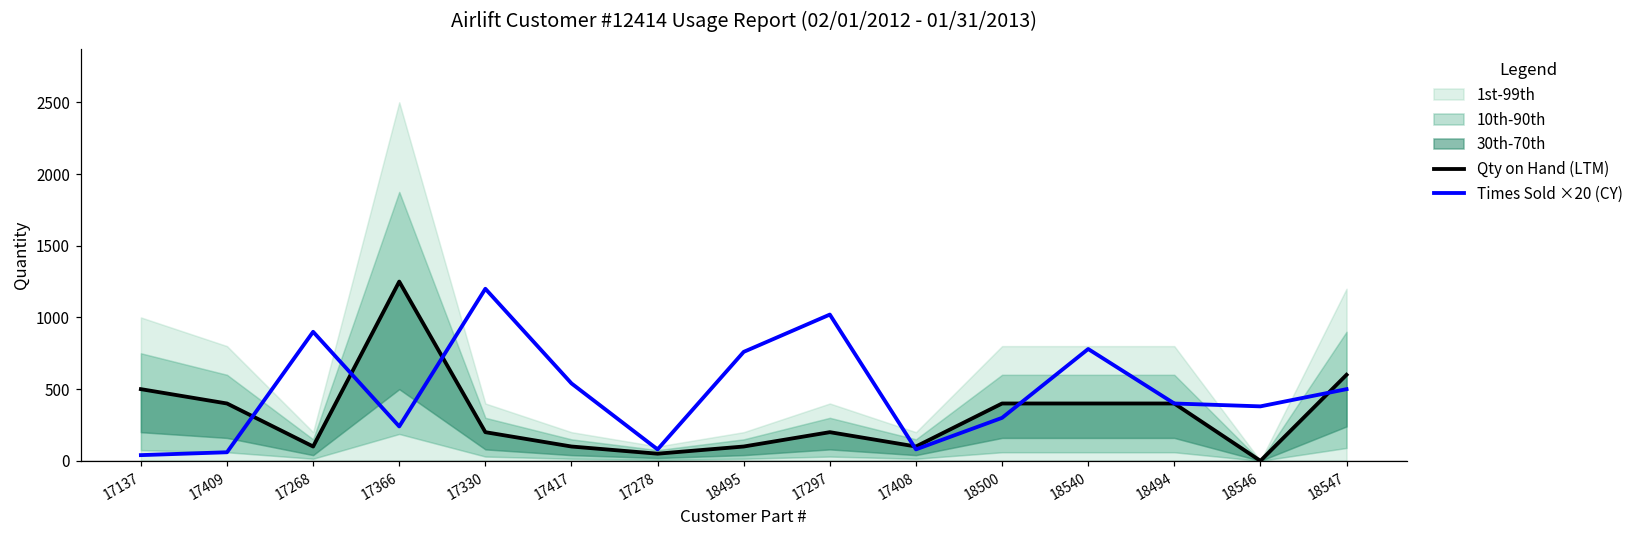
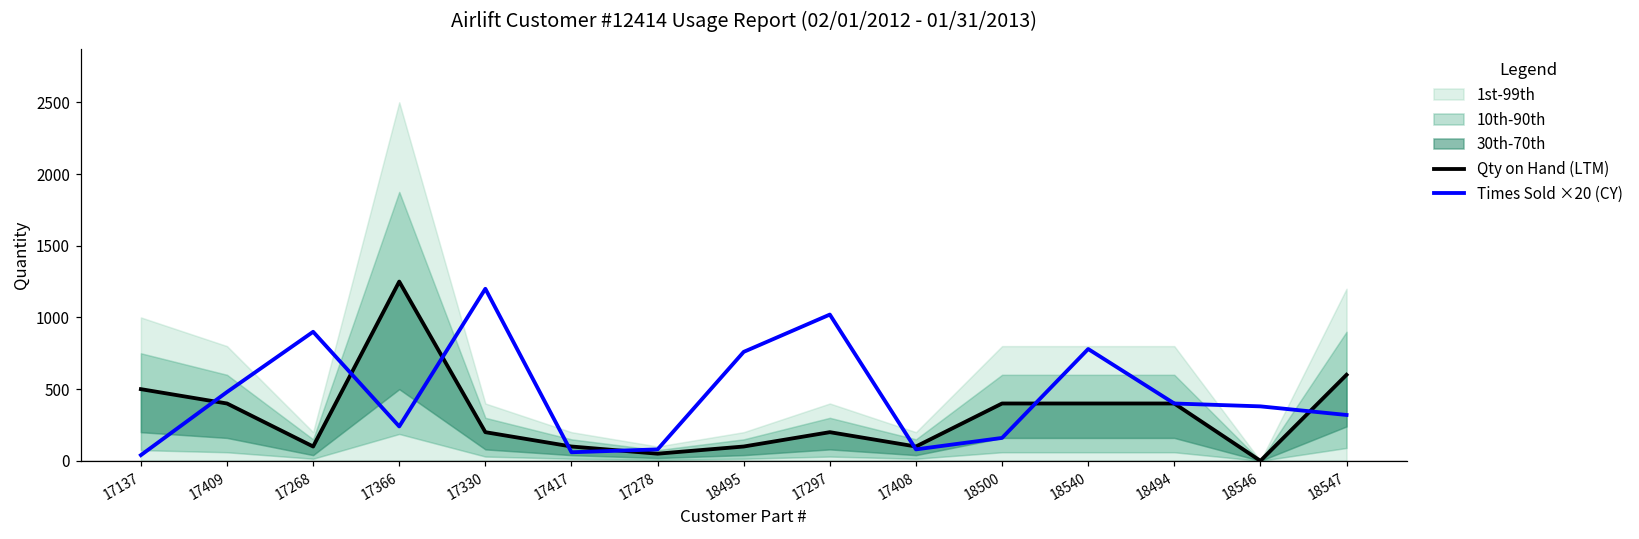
Times Sold ×20 (CY), 17409: 60 -> 480
Times Sold ×20 (CY), 17417: 540 -> 60
Times Sold ×20 (CY), 18500: 300 -> 160
Times Sold ×20 (CY), 18547: 500 -> 320
